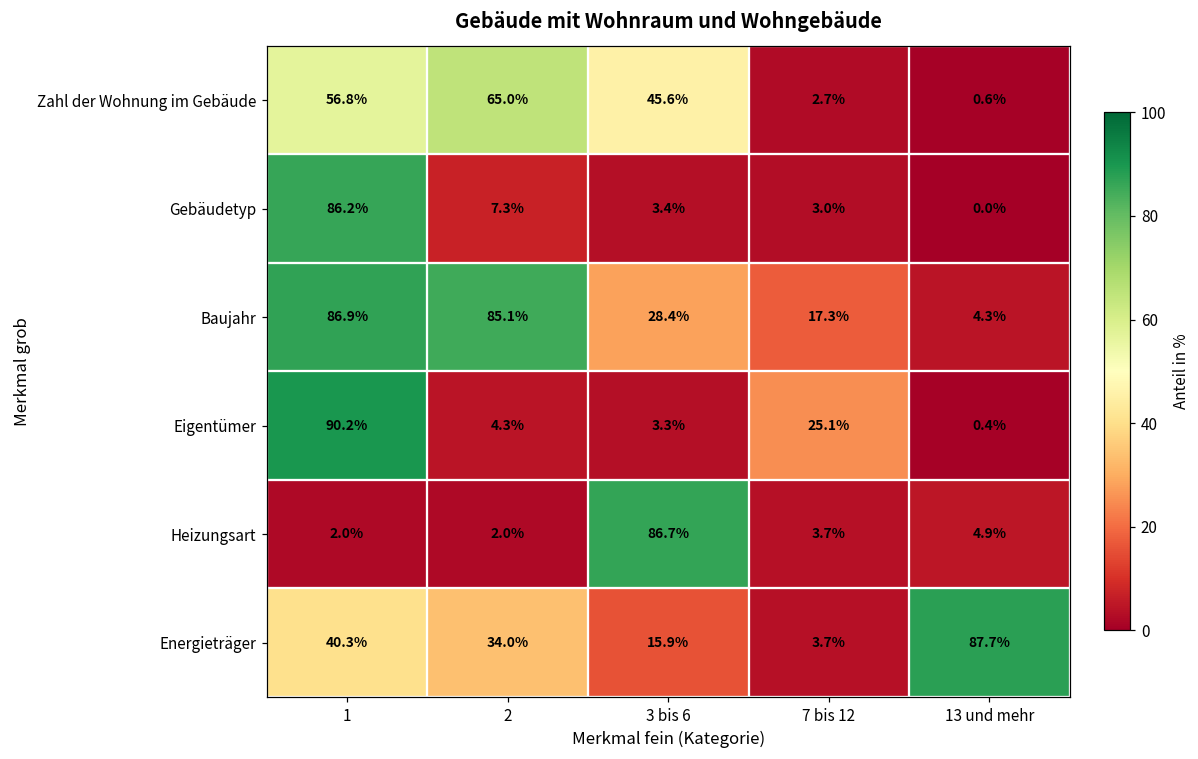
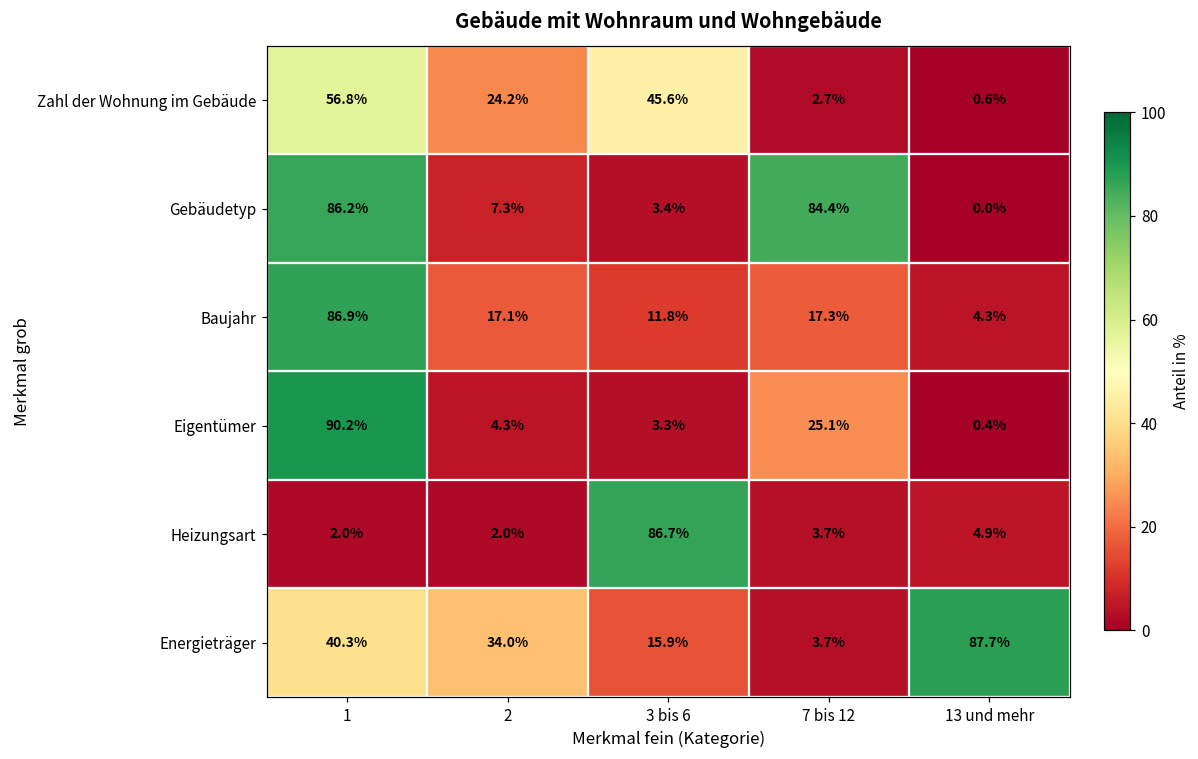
Zahl der Wohnung im Gebäude, 2: 65.0% -> 24.2%
Gebäudetyp, 7 bis 12: 3.0% -> 84.4%
Baujahr, 2: 85.1% -> 17.1%
Baujahr, 3 bis 6: 28.4% -> 11.8%
